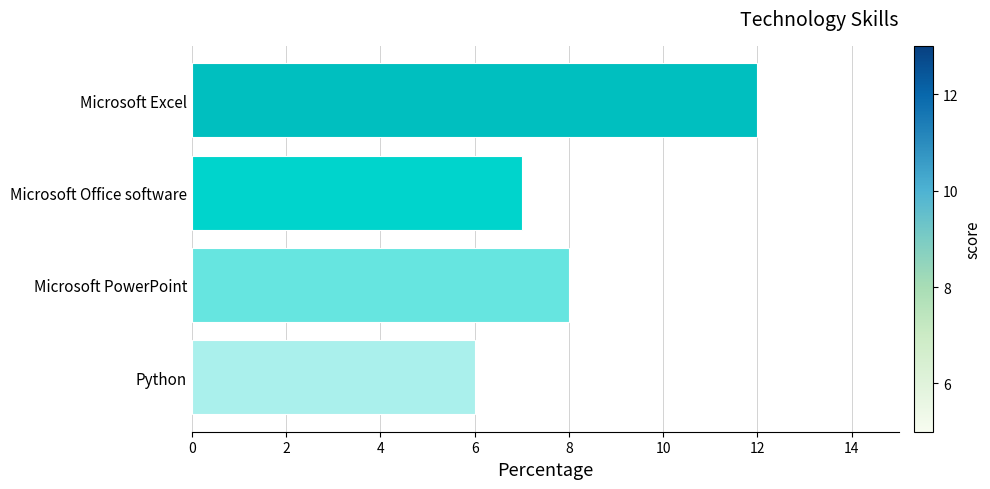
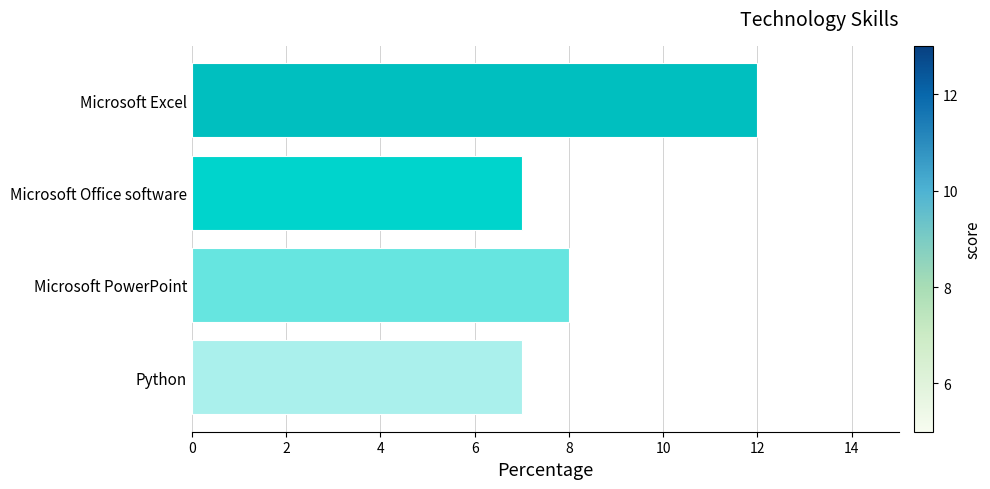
Python: 6 -> 7
